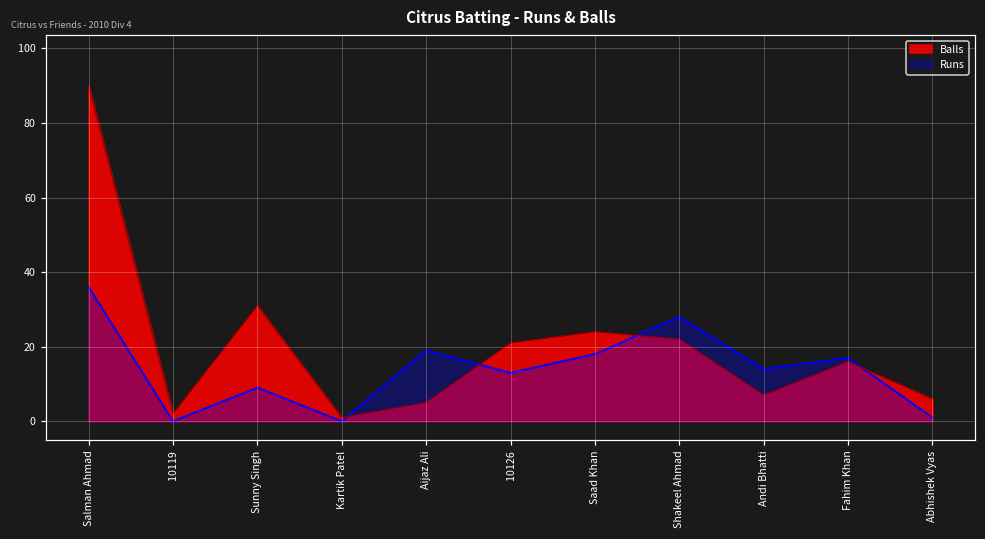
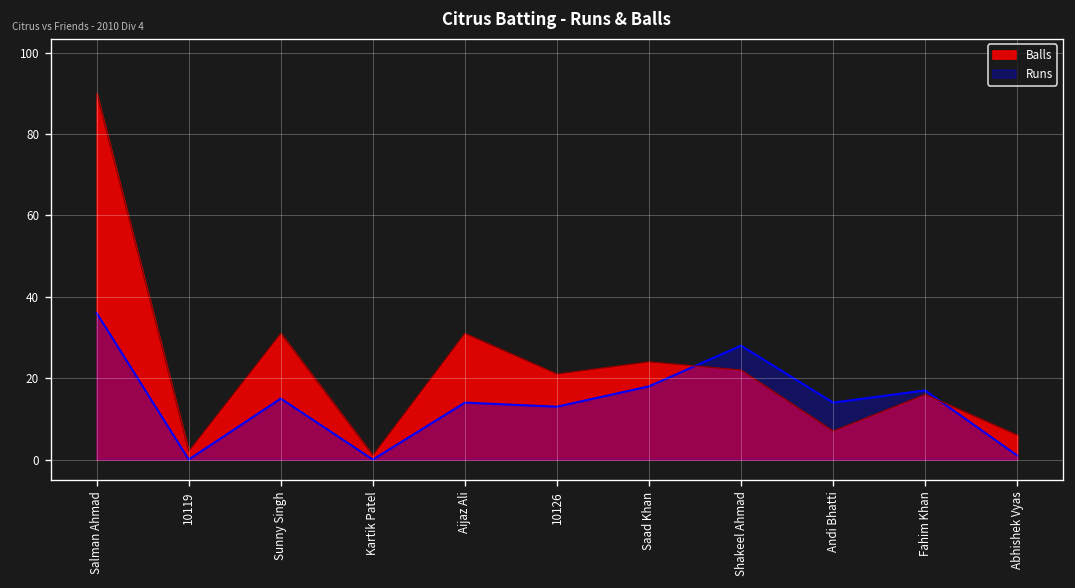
Runs, Sunny Singh: 9 -> 15
Balls, Aijaz Ali: 5 -> 31
Runs, Aijaz Ali: 19 -> 14
